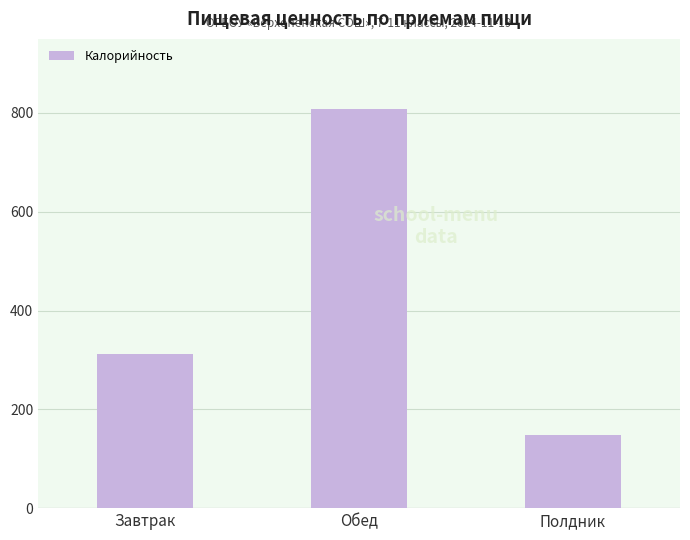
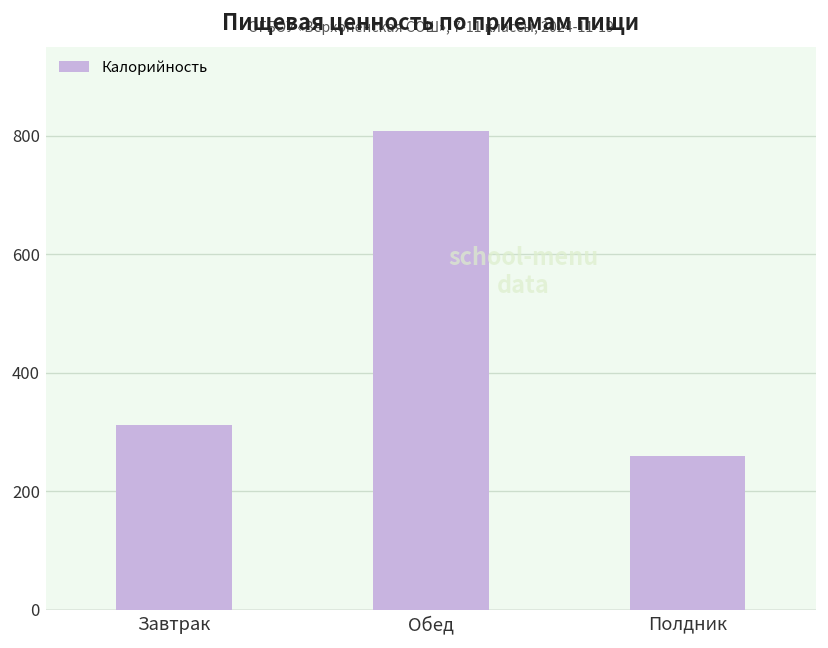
Полдник: 150 -> 260
